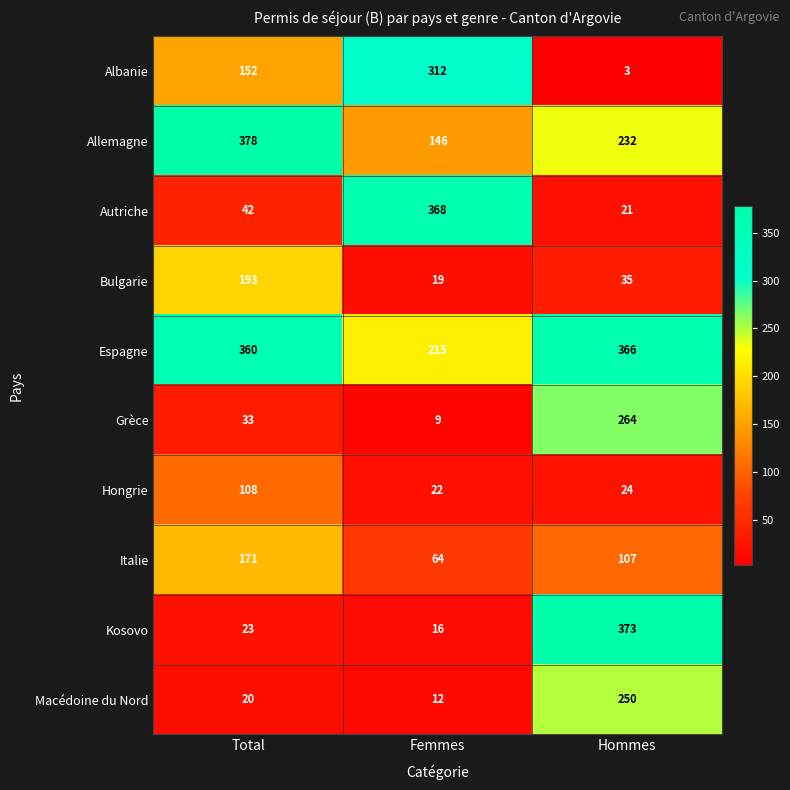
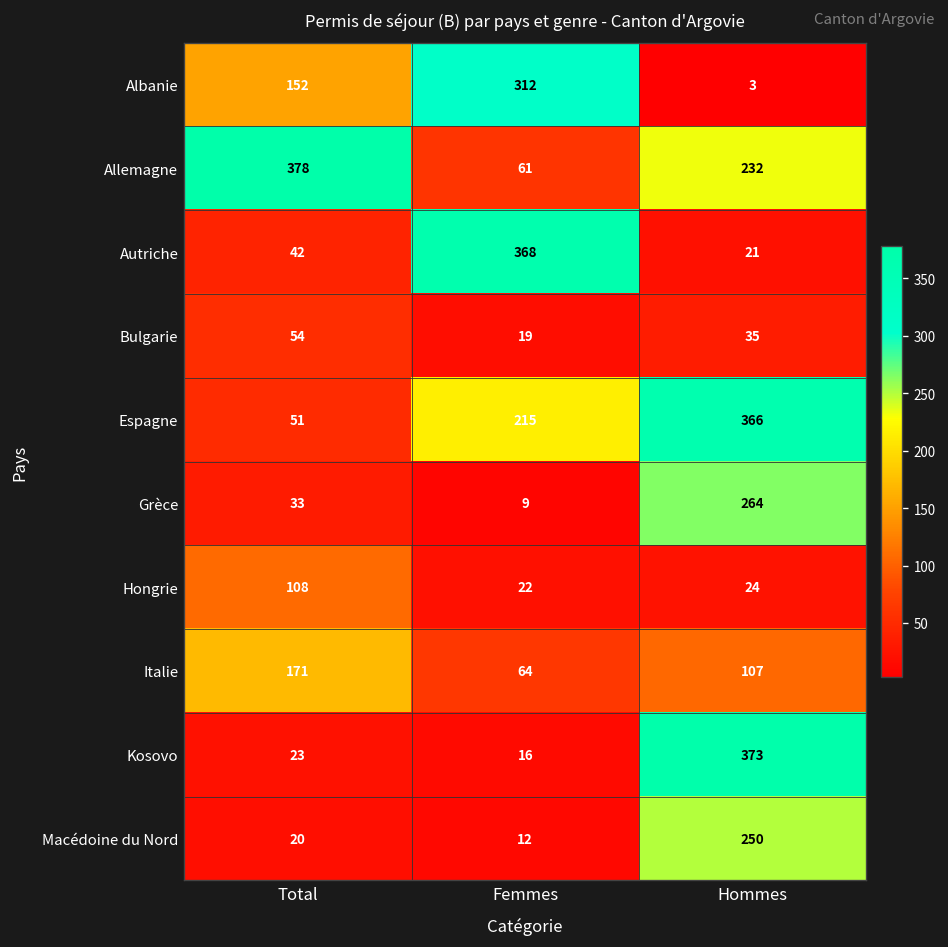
Allemagne, Femmes: 146 -> 61
Bulgarie, Total: 193 -> 54
Espagne, Total: 360 -> 51
